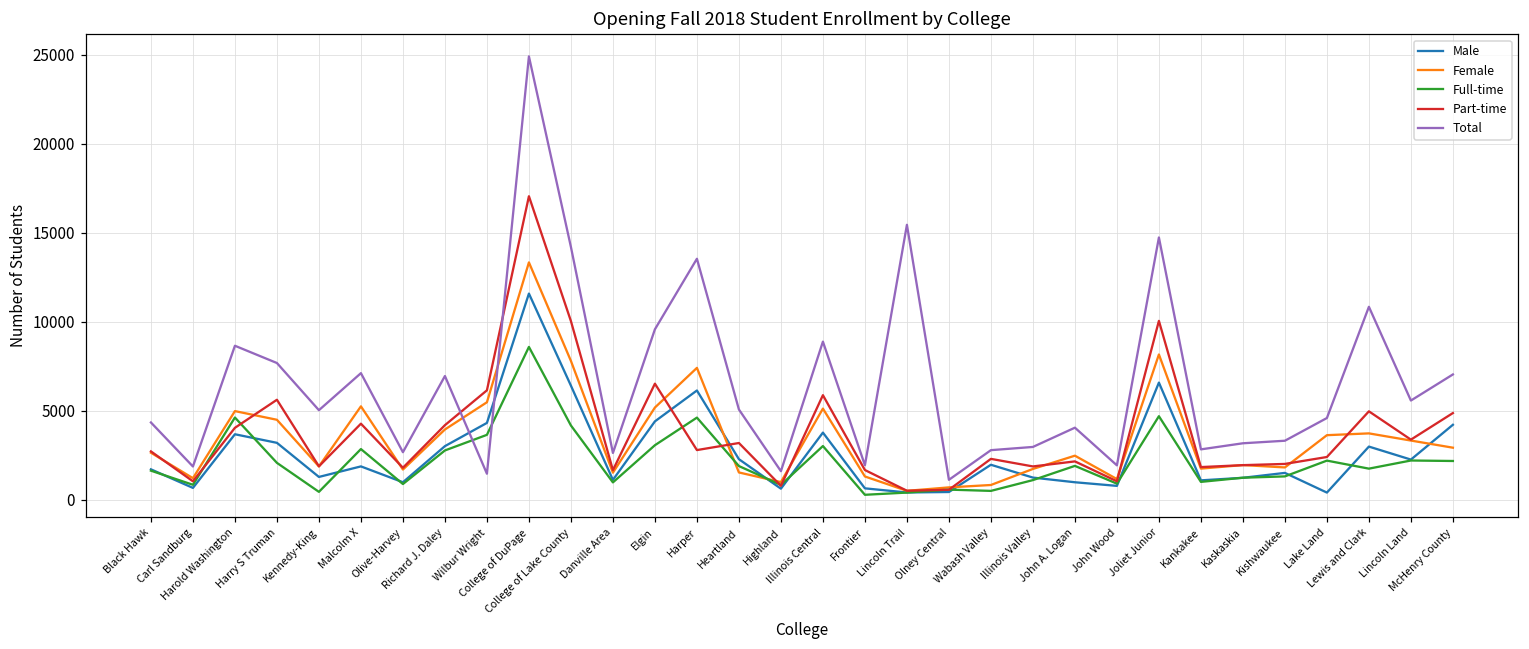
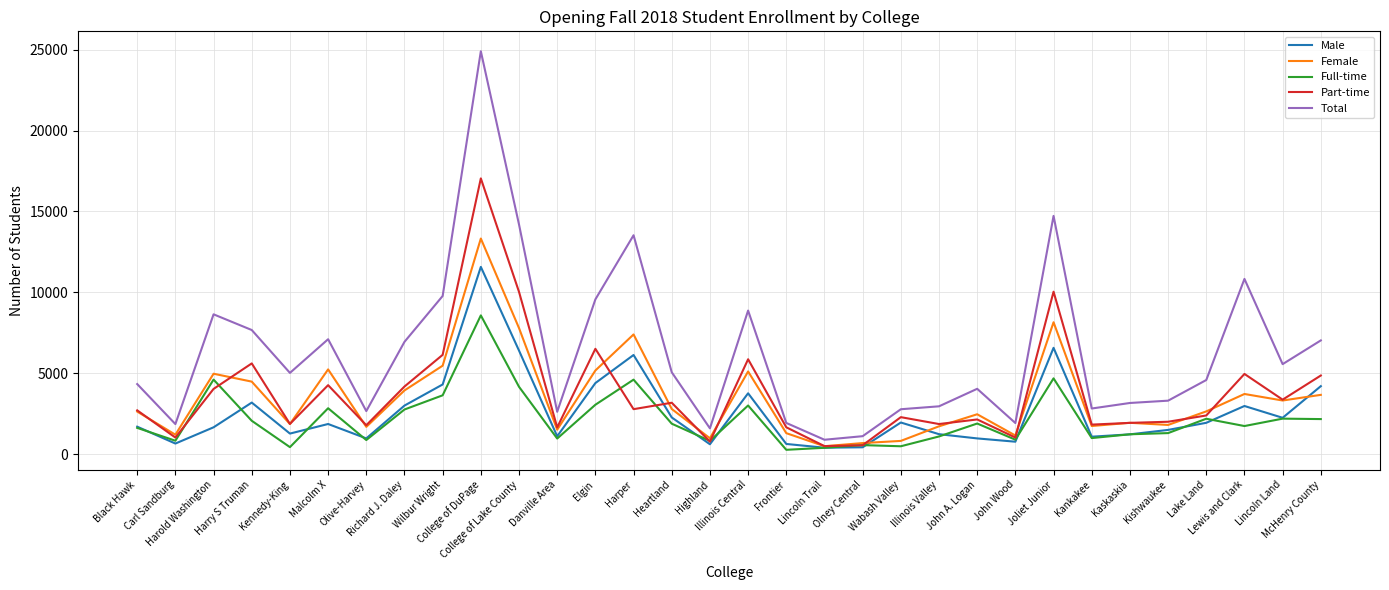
Male, Harold Washington: 3700 -> 1700
Total, Wilbur Wright: 1500 -> 9800
Female, Heartland: 1500 -> 2800
Total, Lincoln Trail: 15400 -> 900
Male, Lake Land: 400 -> 1900
Female, Lake Land: 3600 -> 2600
Female, McHenry County: 2900 -> 3700
